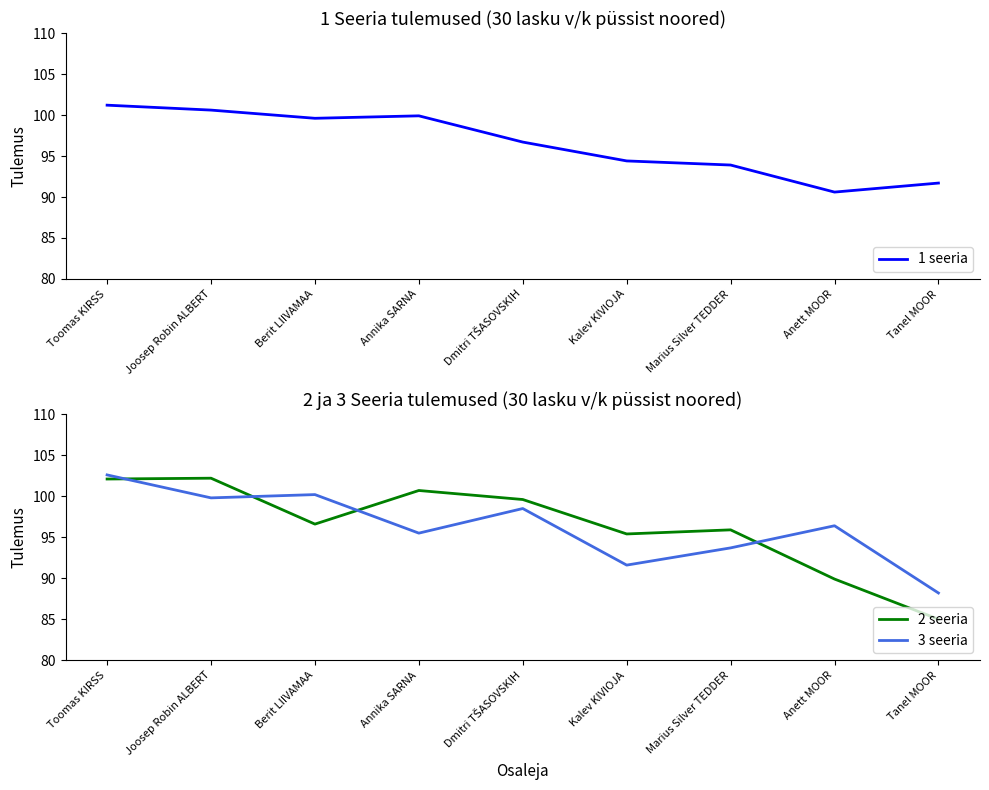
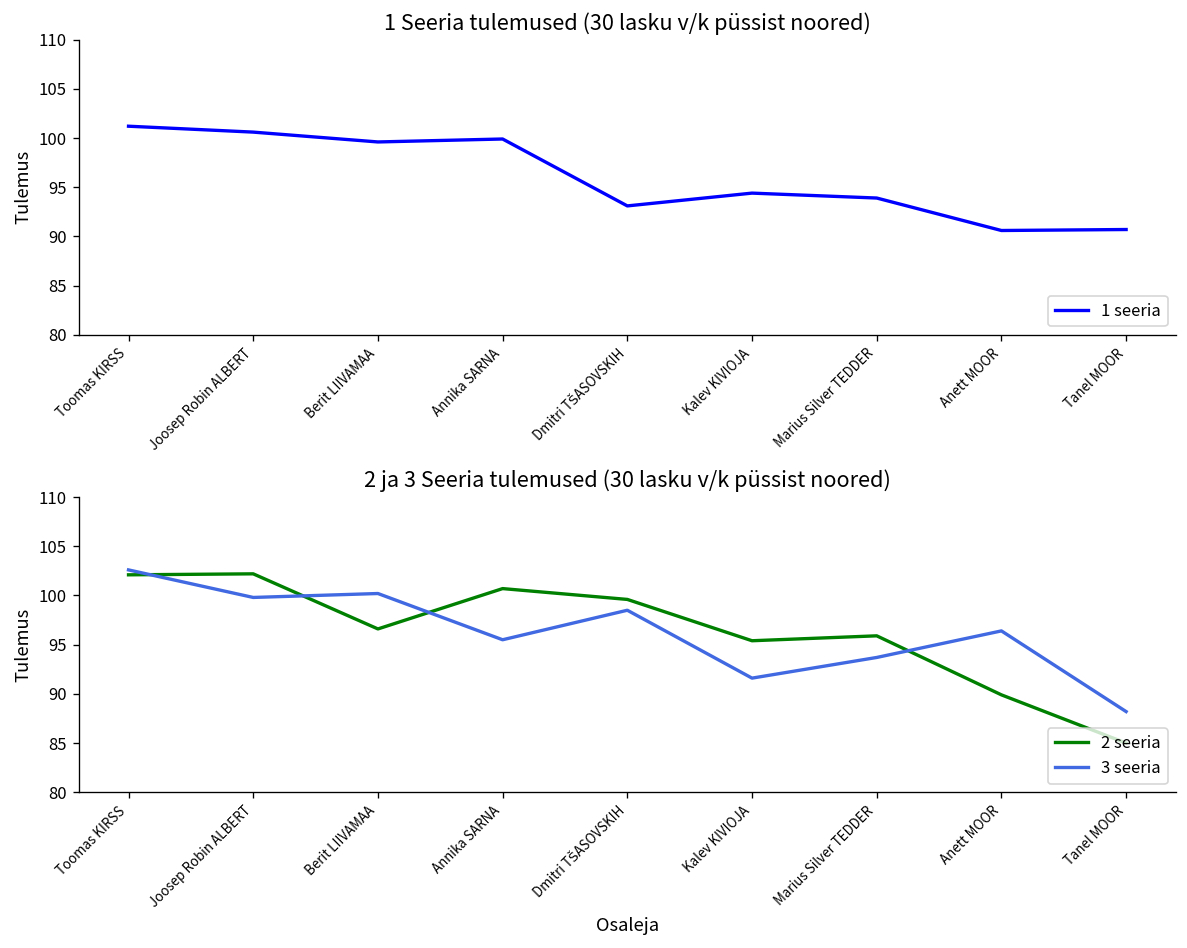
1 Seeria tulemused (30 lasku v/k püssist noored), Dmitri TŠASOVSKIH: 97 -> 93
1 Seeria tulemused (30 lasku v/k püssist noored), Tanel MOOR: 92 -> 91
